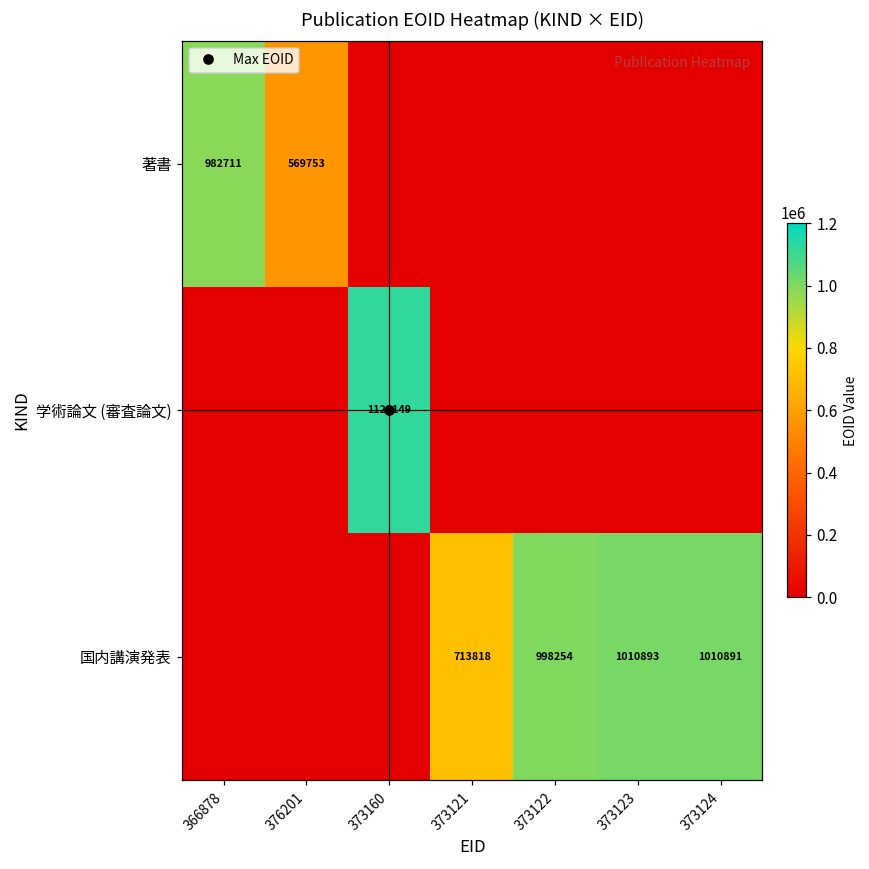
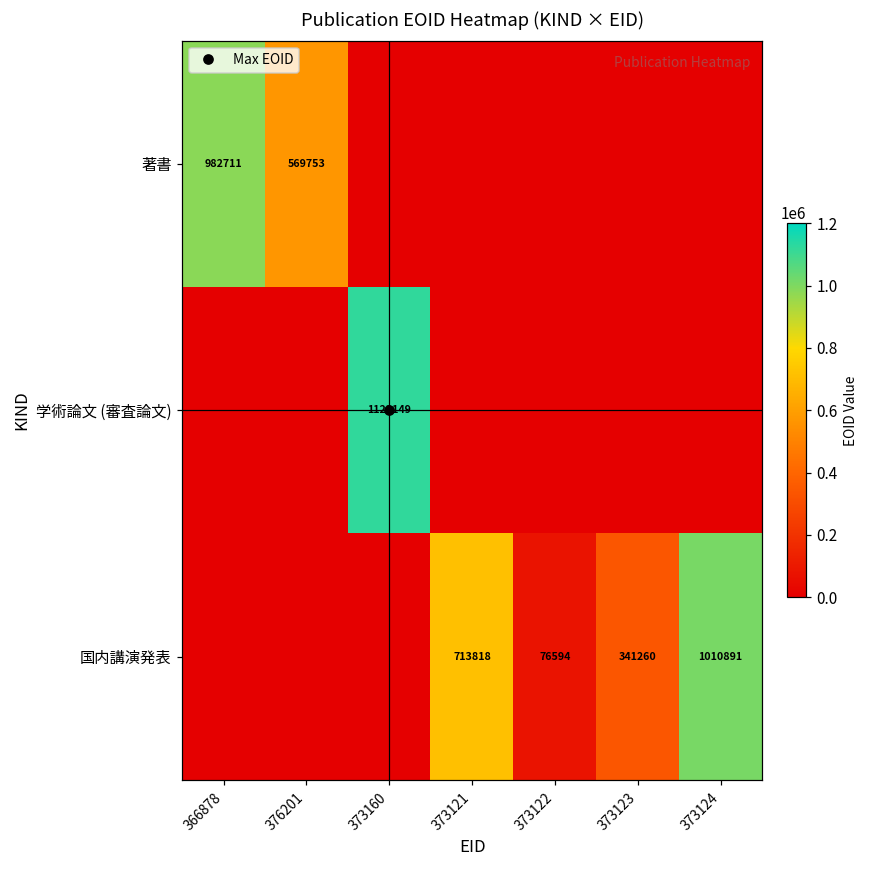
国内講演発表, 373122: 998254 -> 76594
国内講演発表, 373123: 1010893 -> 341260
